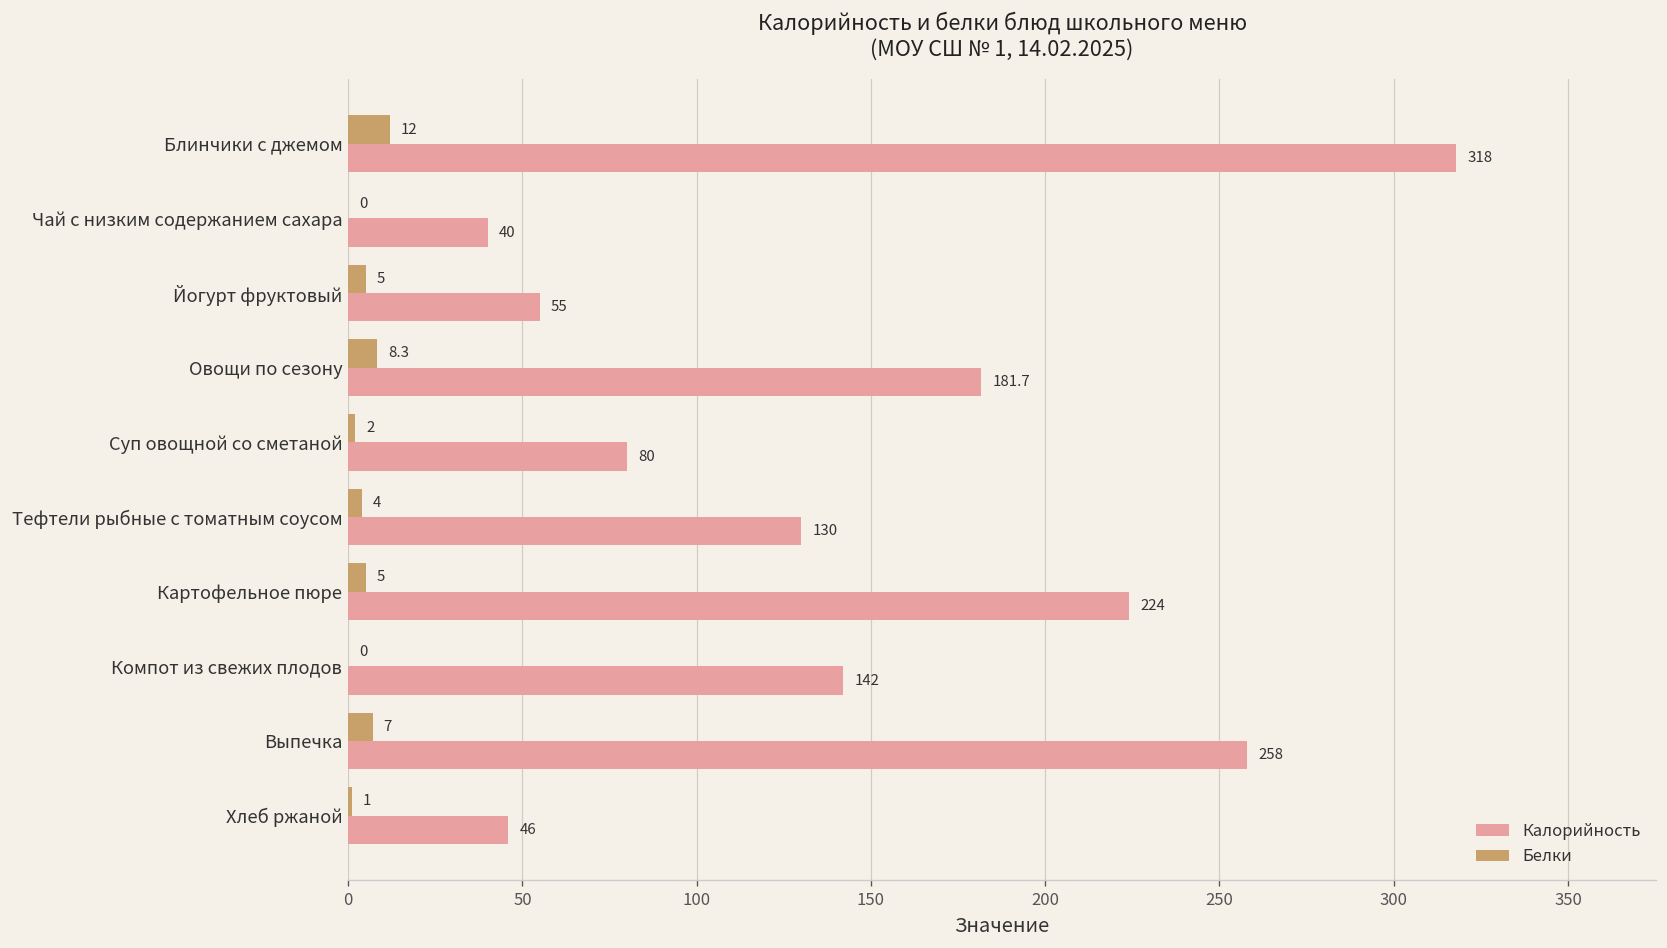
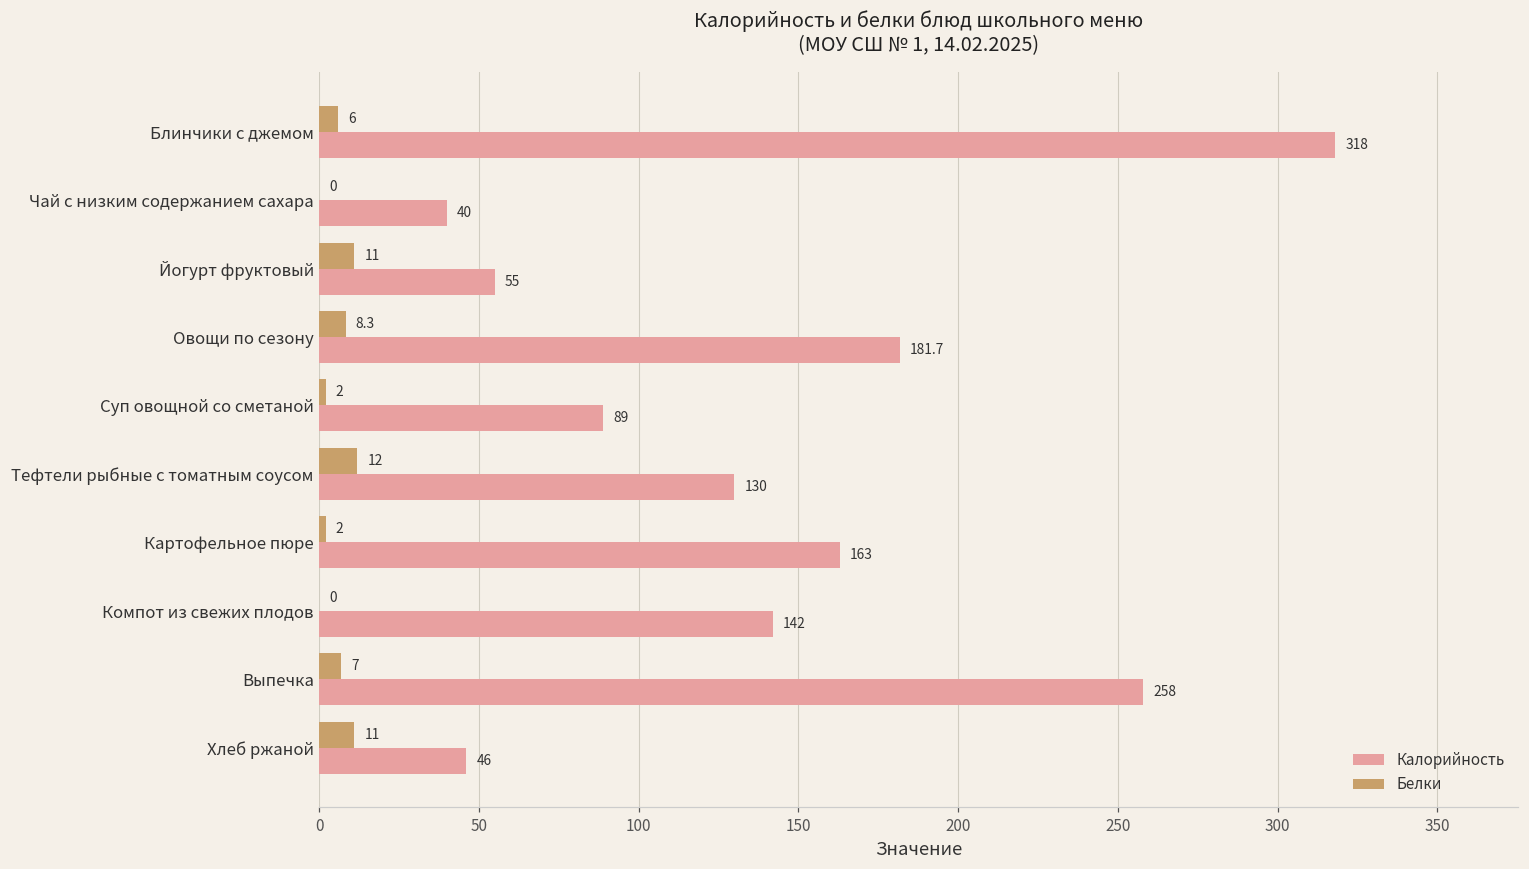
Белки, Блинчики с джемом: 12 -> 6
Белки, Йогурт фруктовый: 5 -> 11
Калорийность, Суп овощной со сметаной: 80 -> 89
Белки, Тефтели рыбные с томатным соусом: 4 -> 12
Белки, Картофельное пюре: 5 -> 2
Калорийность, Картофельное пюре: 224 -> 163
Белки, Хлеб ржаной: 1 -> 11
